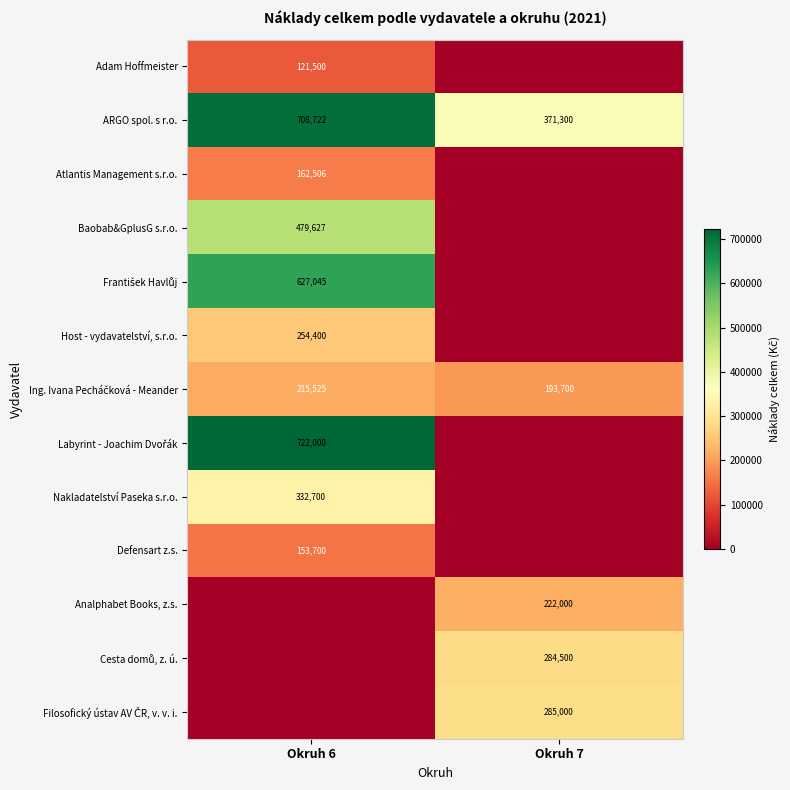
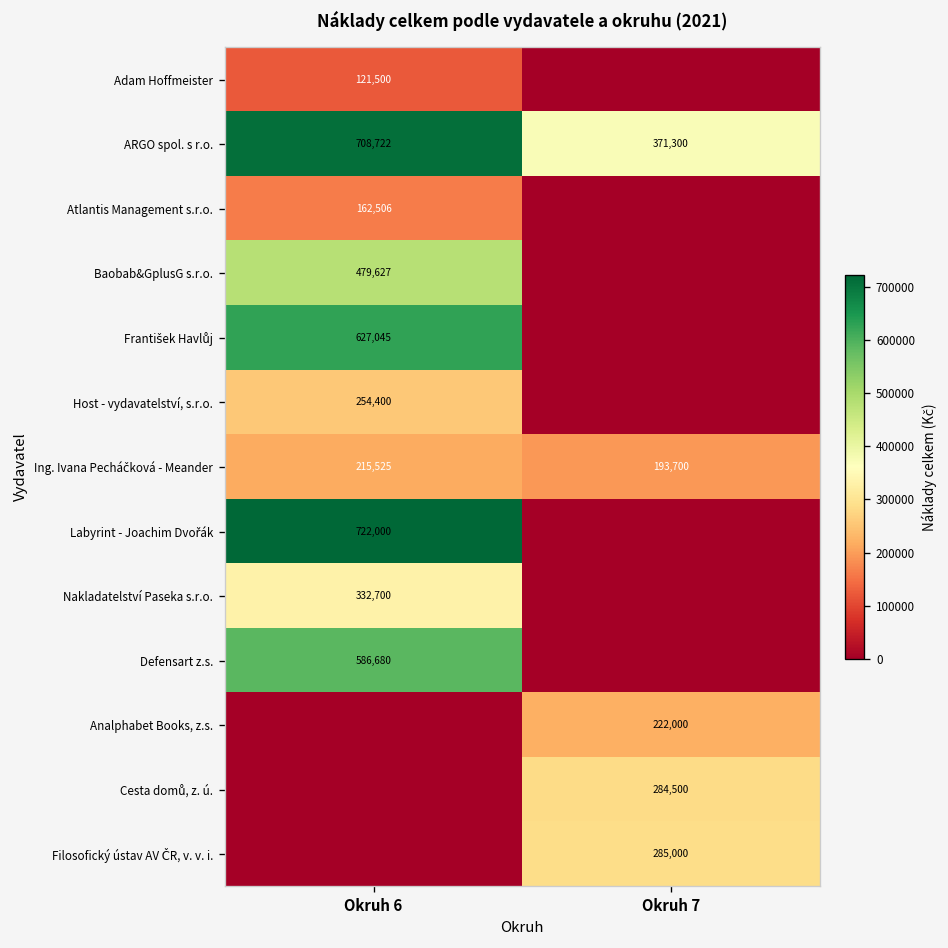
Defensart z.s., Okruh 6: 153,700 -> 586,680
